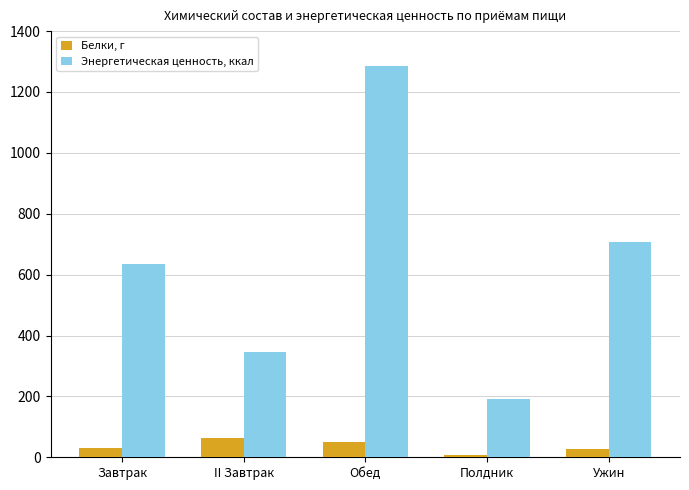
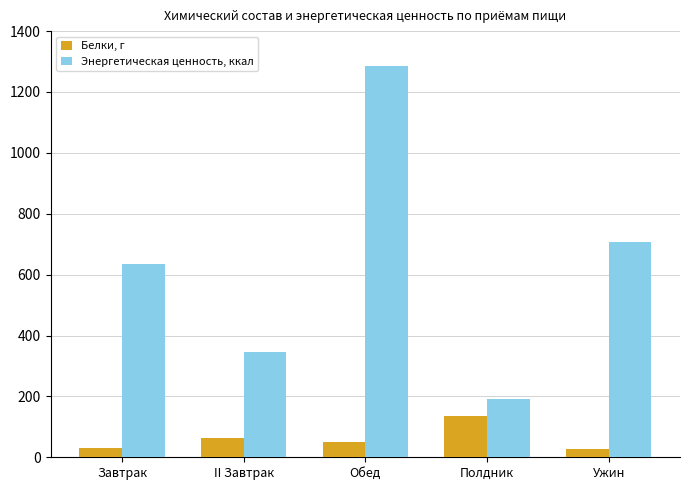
Белки, г, Полдник: 10 -> 140
